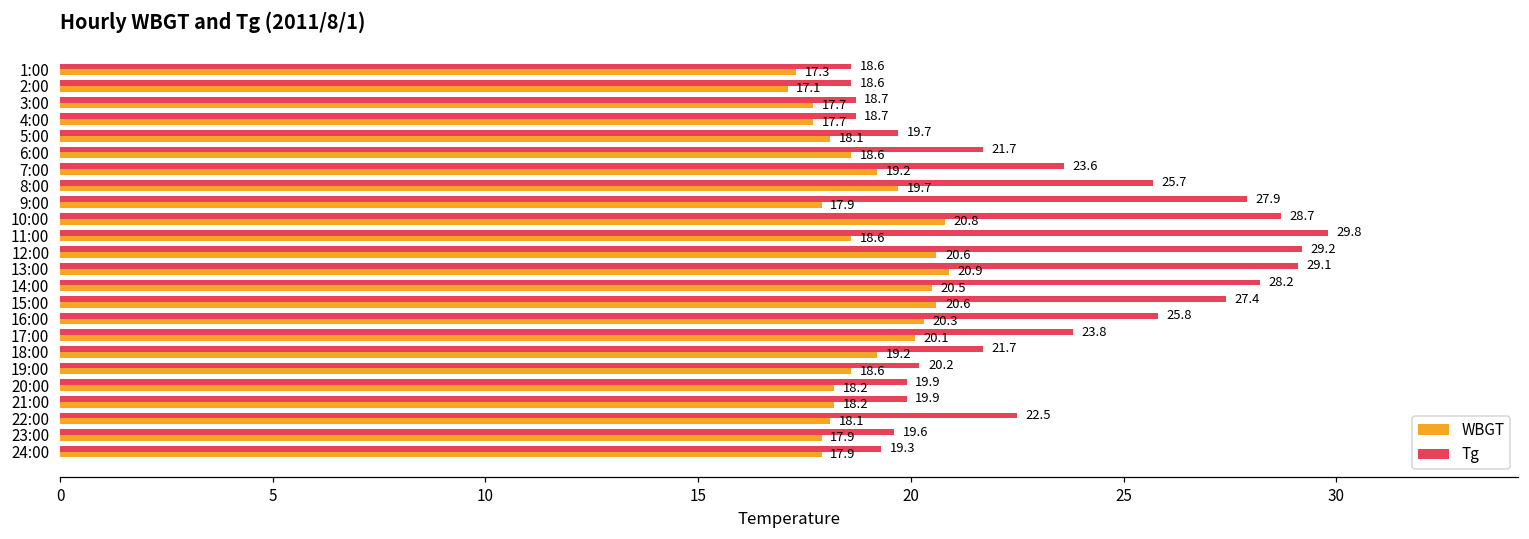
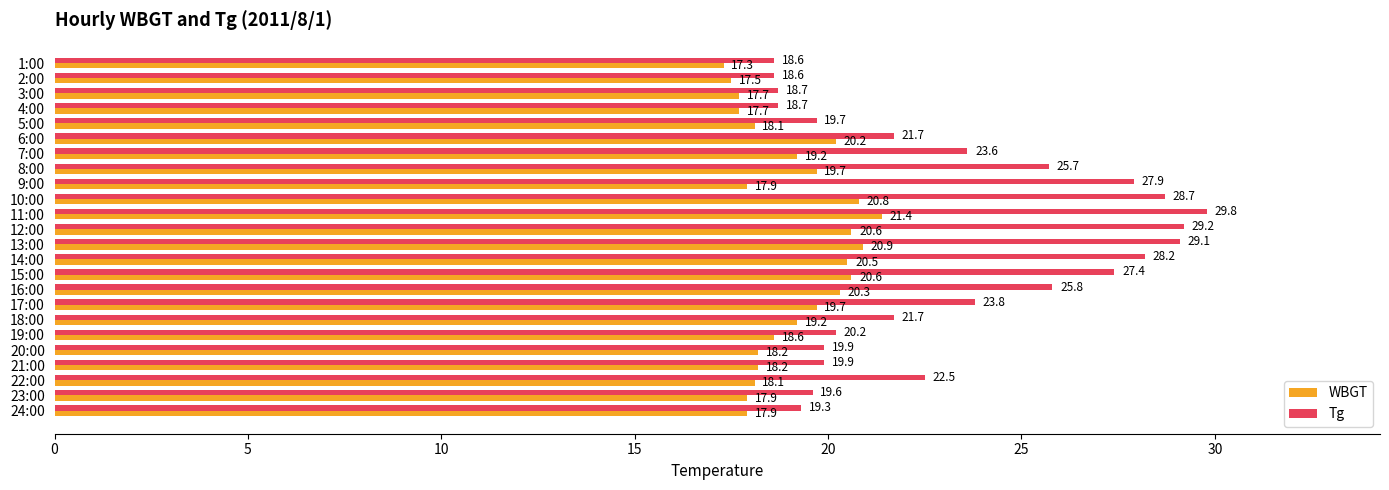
WBGT, 2:00: 17.1 -> 17.5
WBGT, 6:00: 18.6 -> 20.2
WBGT, 11:00: 18.6 -> 21.4
WBGT, 17:00: 20.1 -> 19.7
